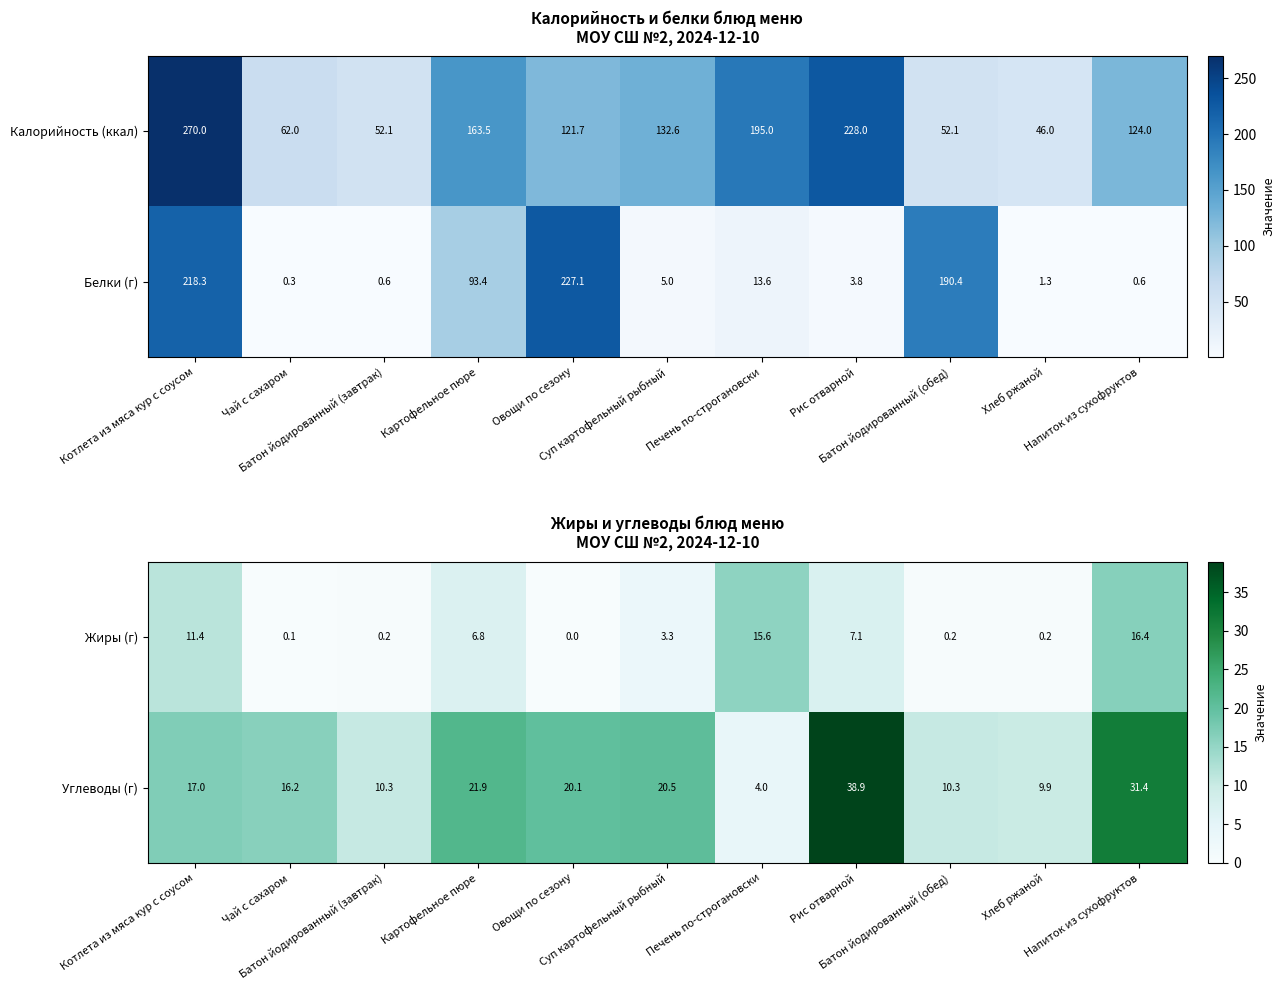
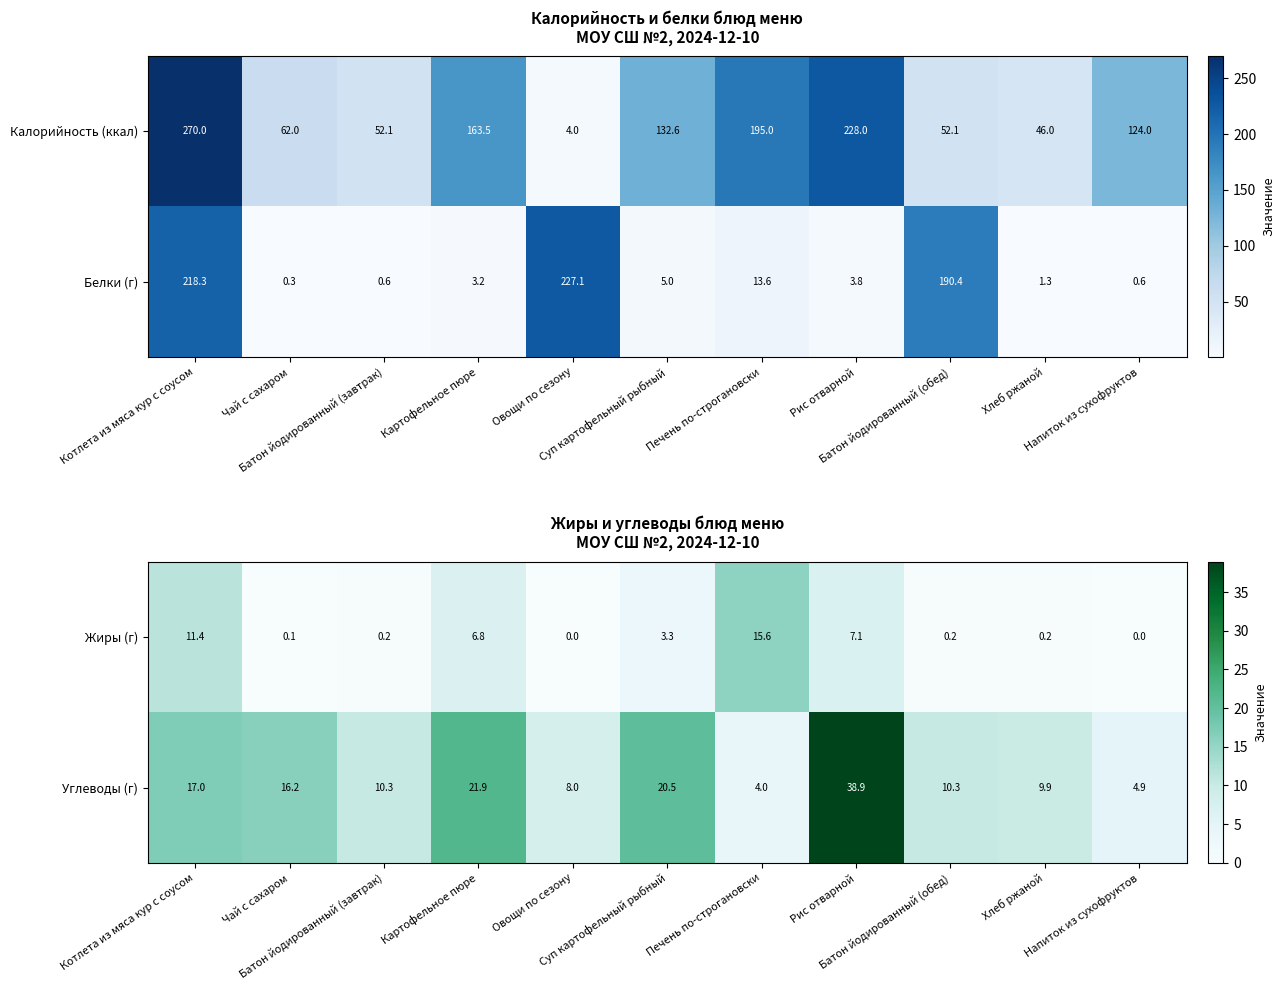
Калорийность и белки блюд меню МОУ СШ №2, 2024-12-10, Калорийность (ккал), Овощи по сезону: 121.7 -> 4.0
Калорийность и белки блюд меню МОУ СШ №2, 2024-12-10, Белки (г), Картофельное пюре: 93.4 -> 3.2
Жиры и углеводы блюд меню МОУ СШ №2, 2024-12-10, Жиры (г), Напиток из сухофруктов: 16.4 -> 0.0
Жиры и углеводы блюд меню МОУ СШ №2, 2024-12-10, Углеводы (г), Овощи по сезону: 20.1 -> 8.0
Жиры и углеводы блюд меню МОУ СШ №2, 2024-12-10, Углеводы (г), Напиток из сухофруктов: 31.4 -> 4.9
